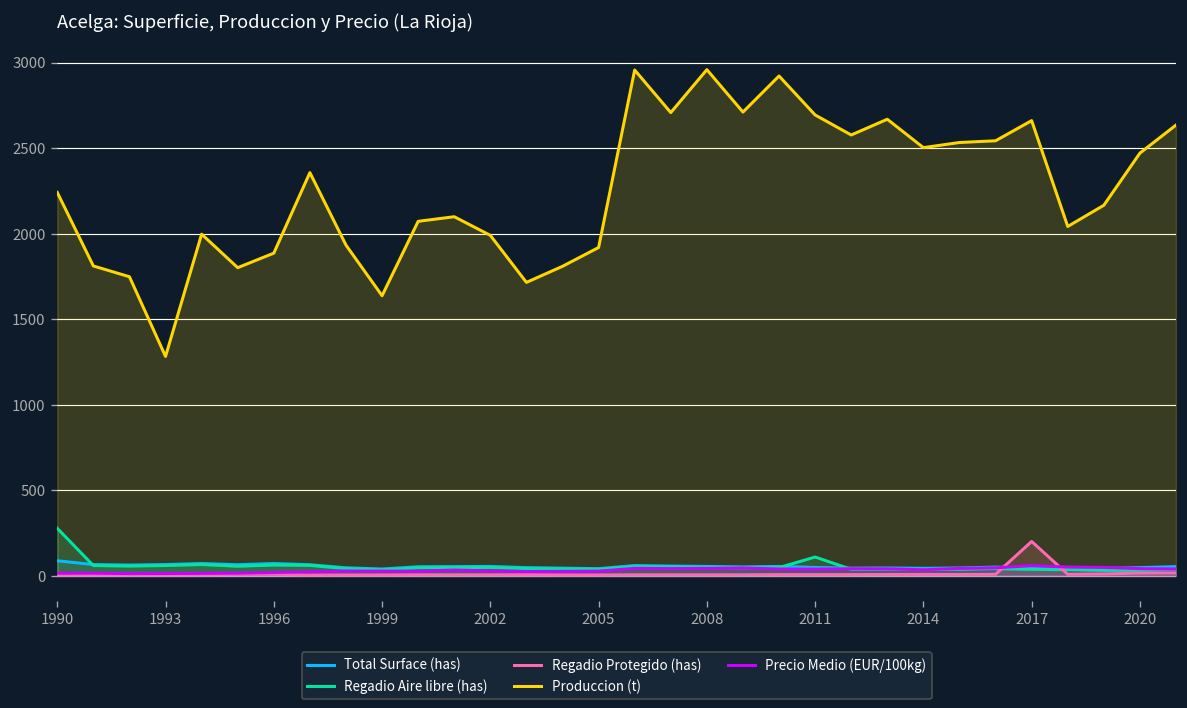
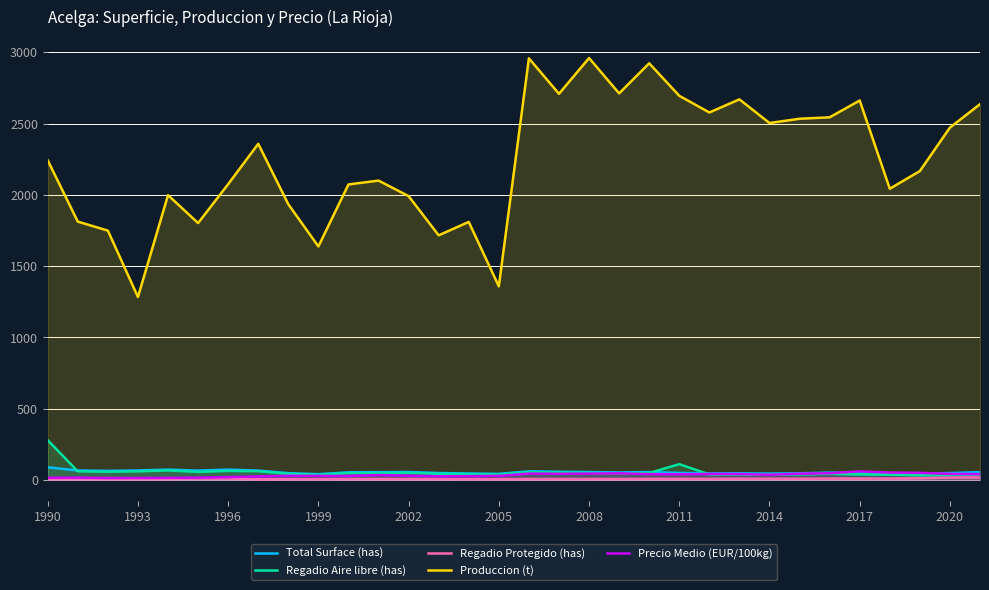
Produccion (t), 1996: 1890 -> 2080
Produccion (t), 2005: 1920 -> 1360
Regadio Protegido (has), 2017: 200 -> 10
